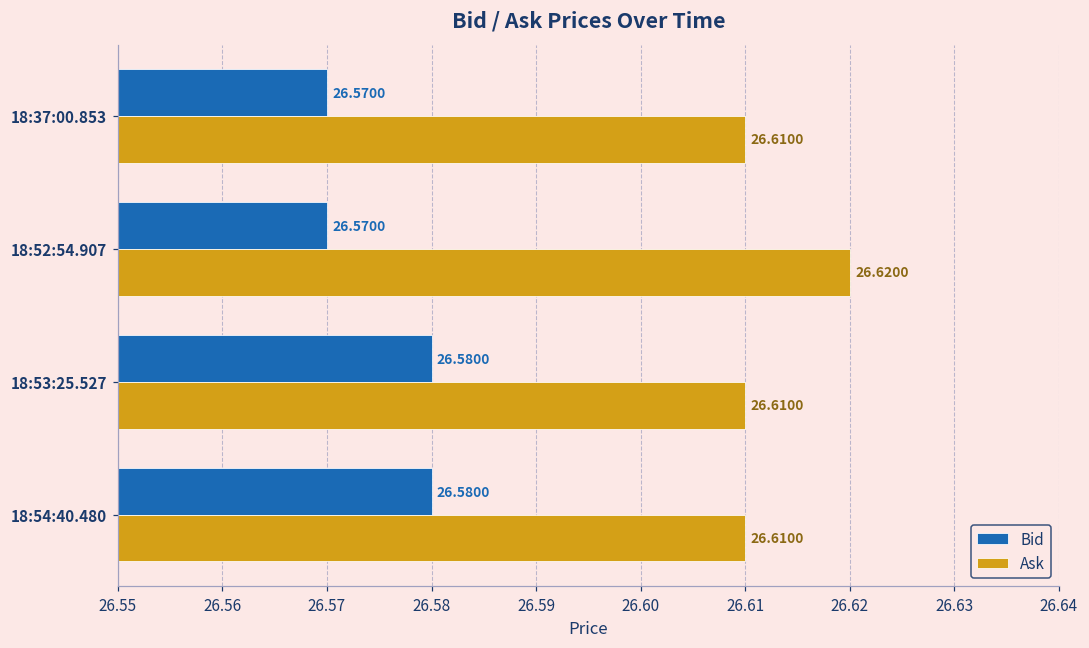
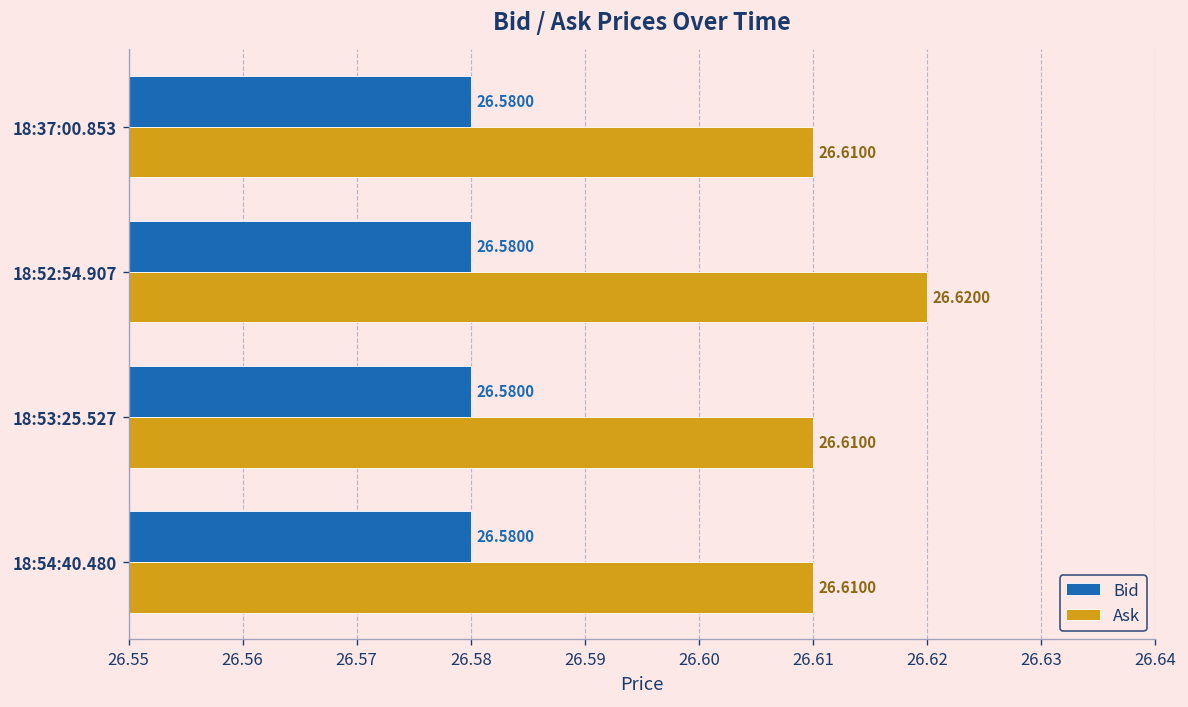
Bid, 18:37:00.853: 26.5700 -> 26.5800
Bid, 18:52:54.907: 26.5700 -> 26.5800
